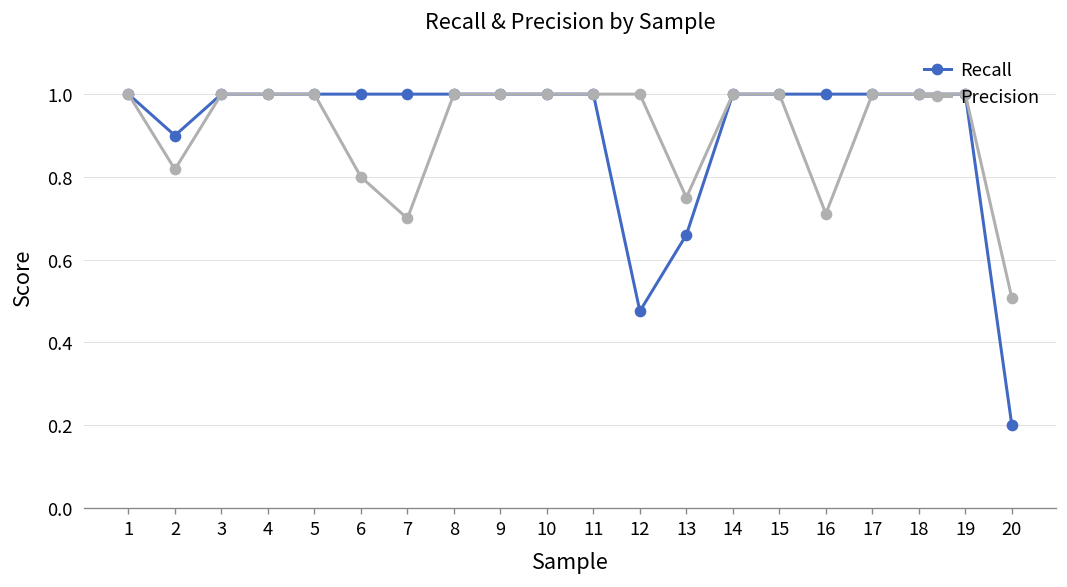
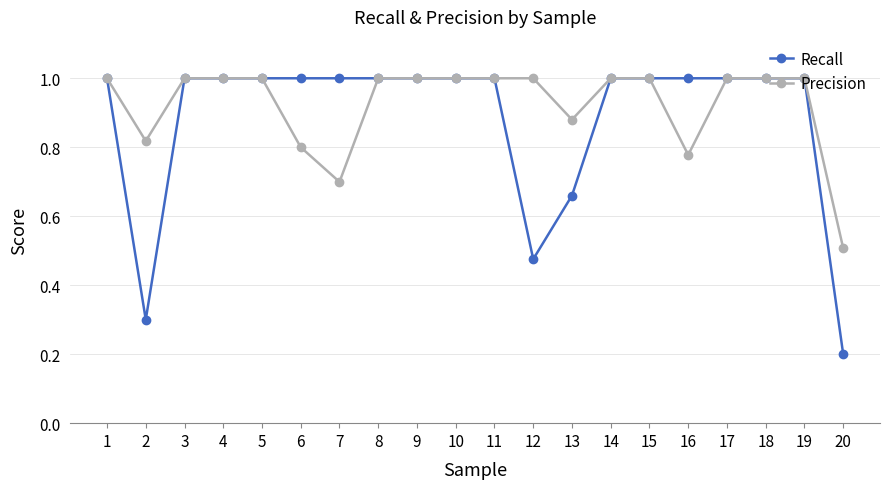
Recall, 2: 0.9 -> 0.3
Precision, 13: 0.75 -> 0.88
Precision, 16: 0.71 -> 0.78
